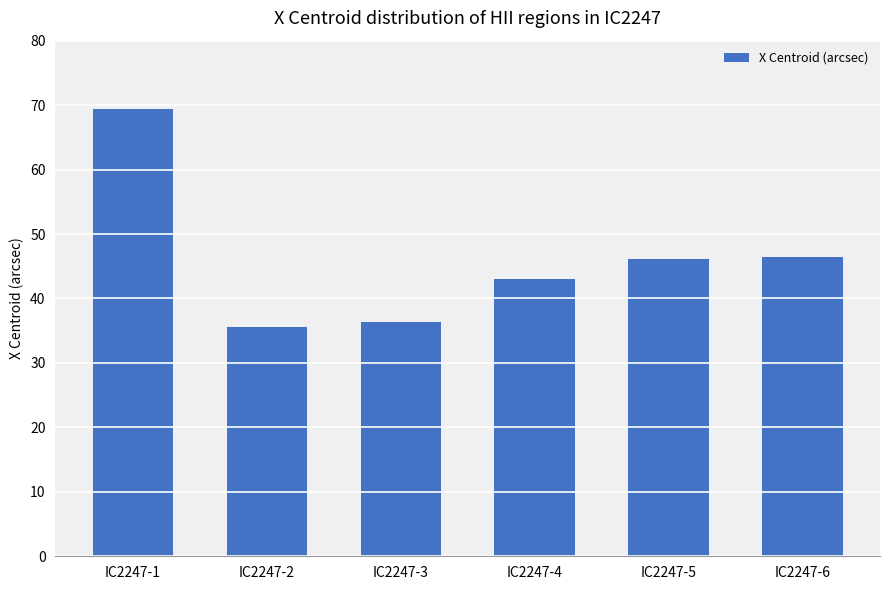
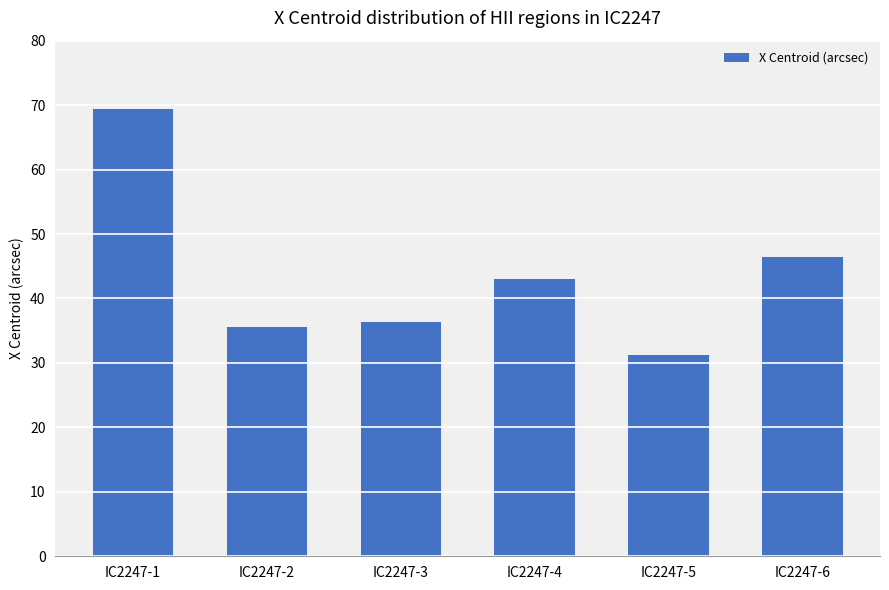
IC2247-5: 46 -> 31
